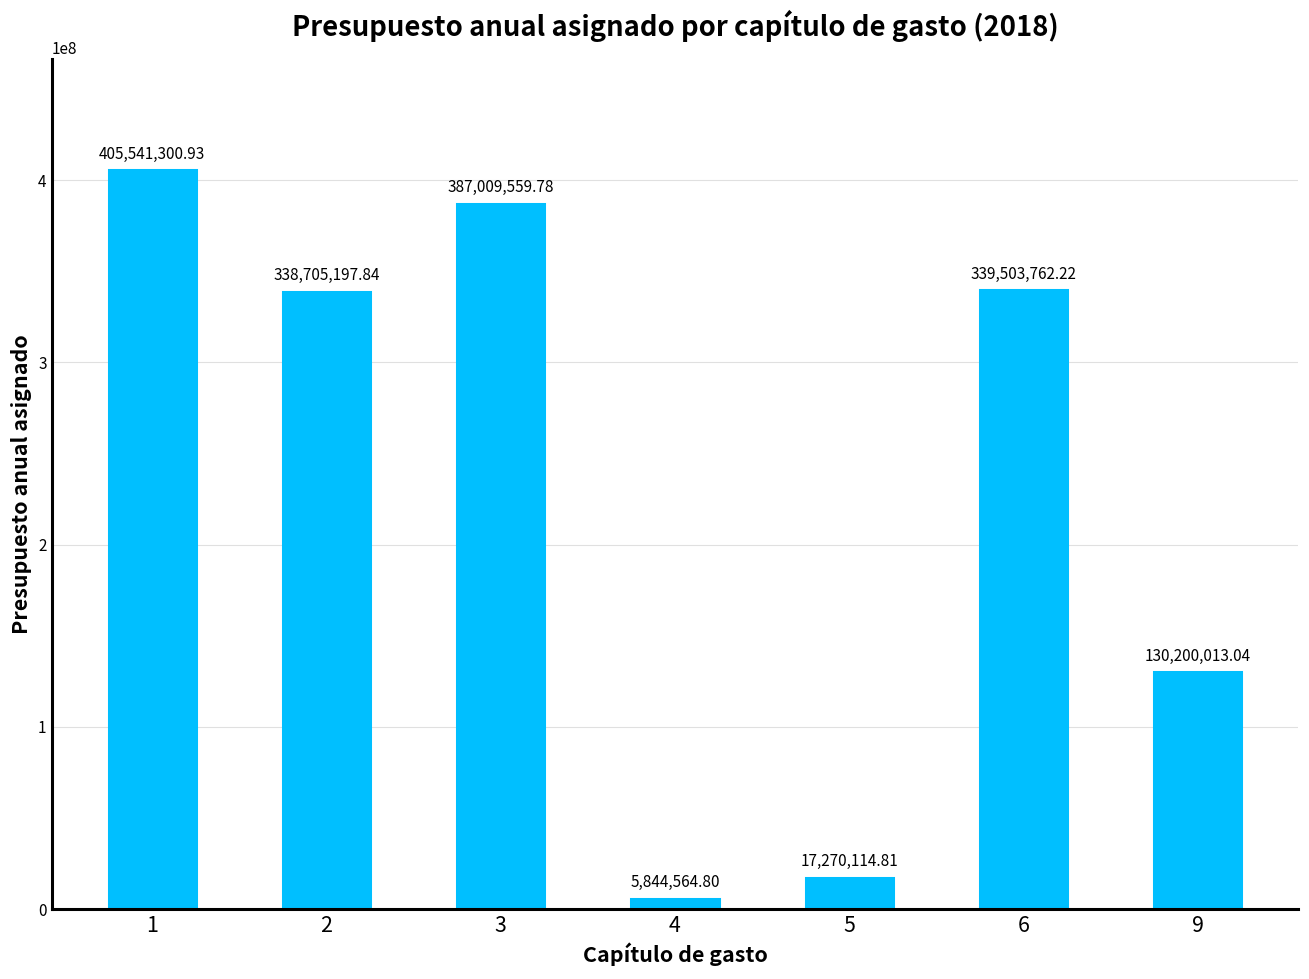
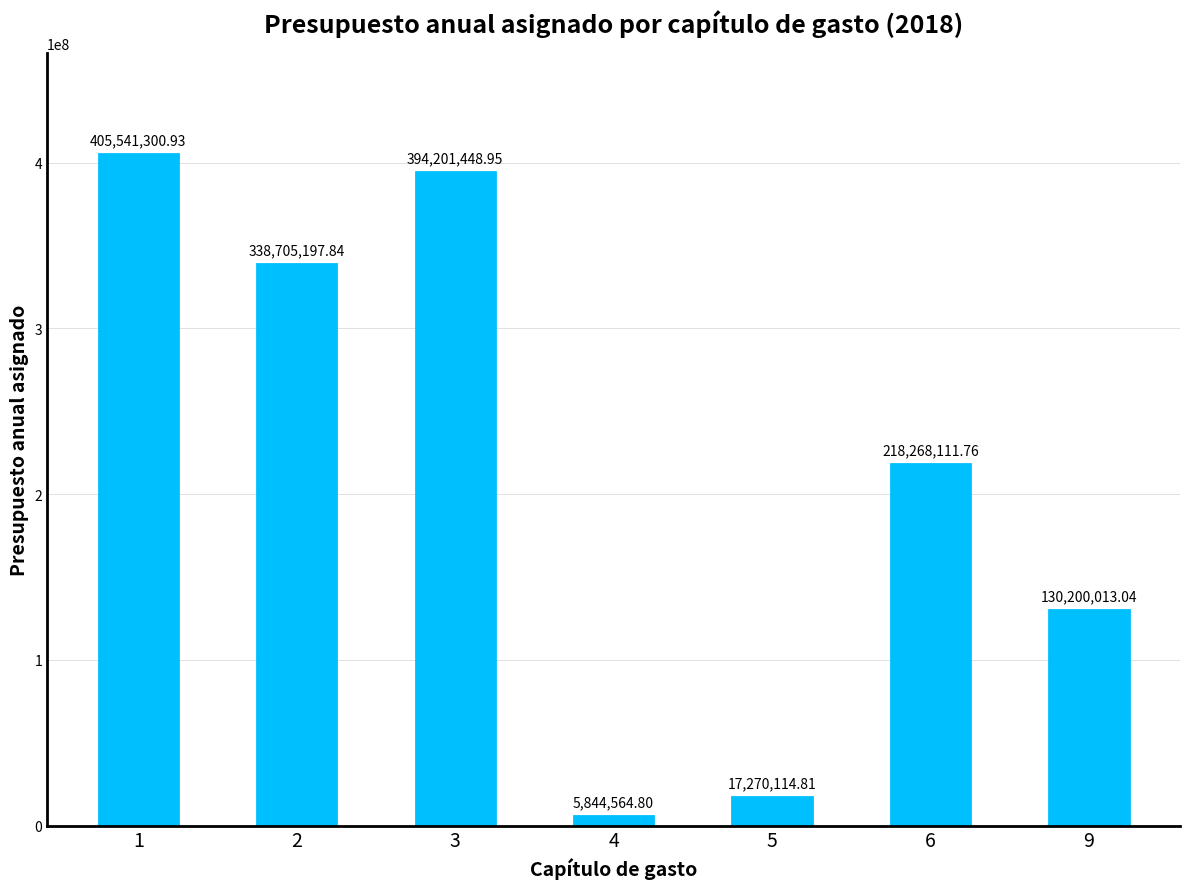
3: 387,009,559.78 -> 394,201,448.95
6: 339,503,762.22 -> 218,268,111.76
